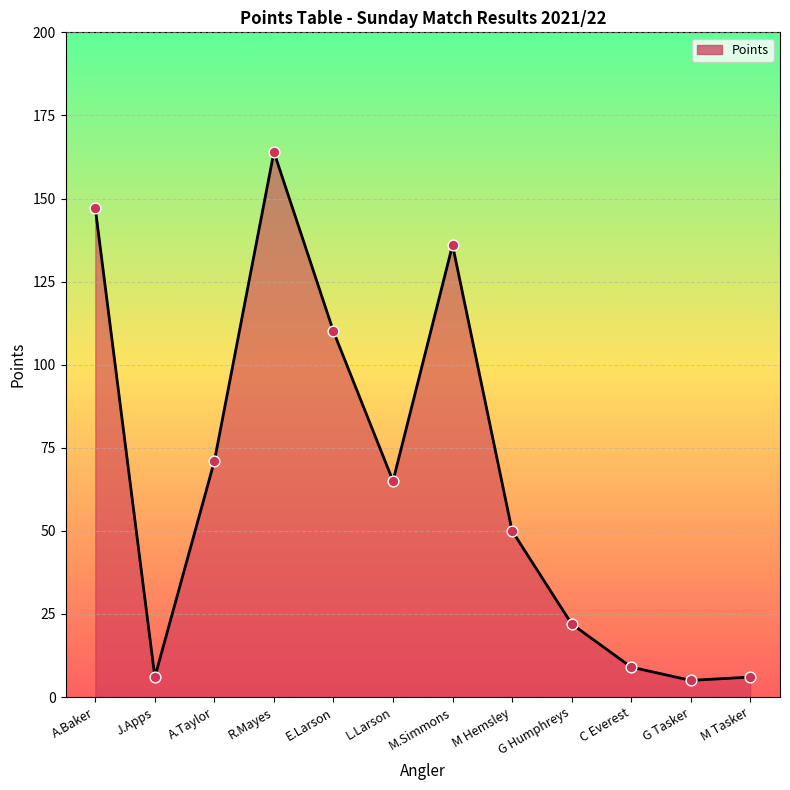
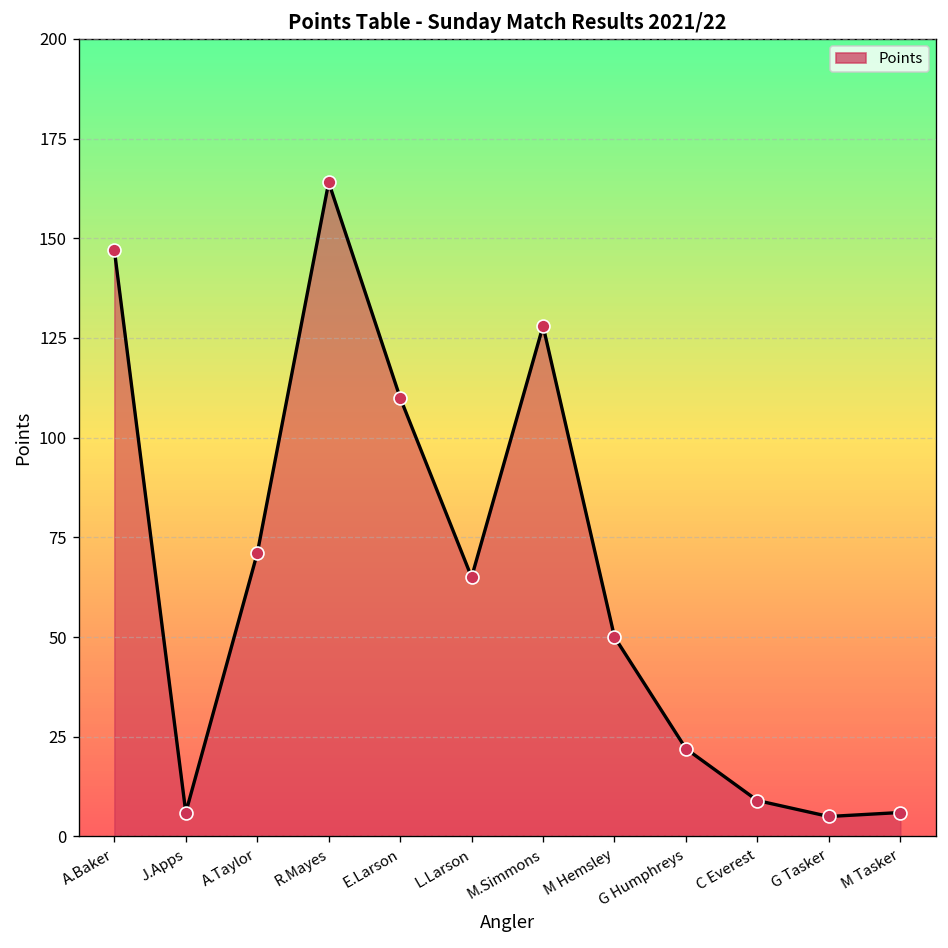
M.Simmons: 136 -> 128
